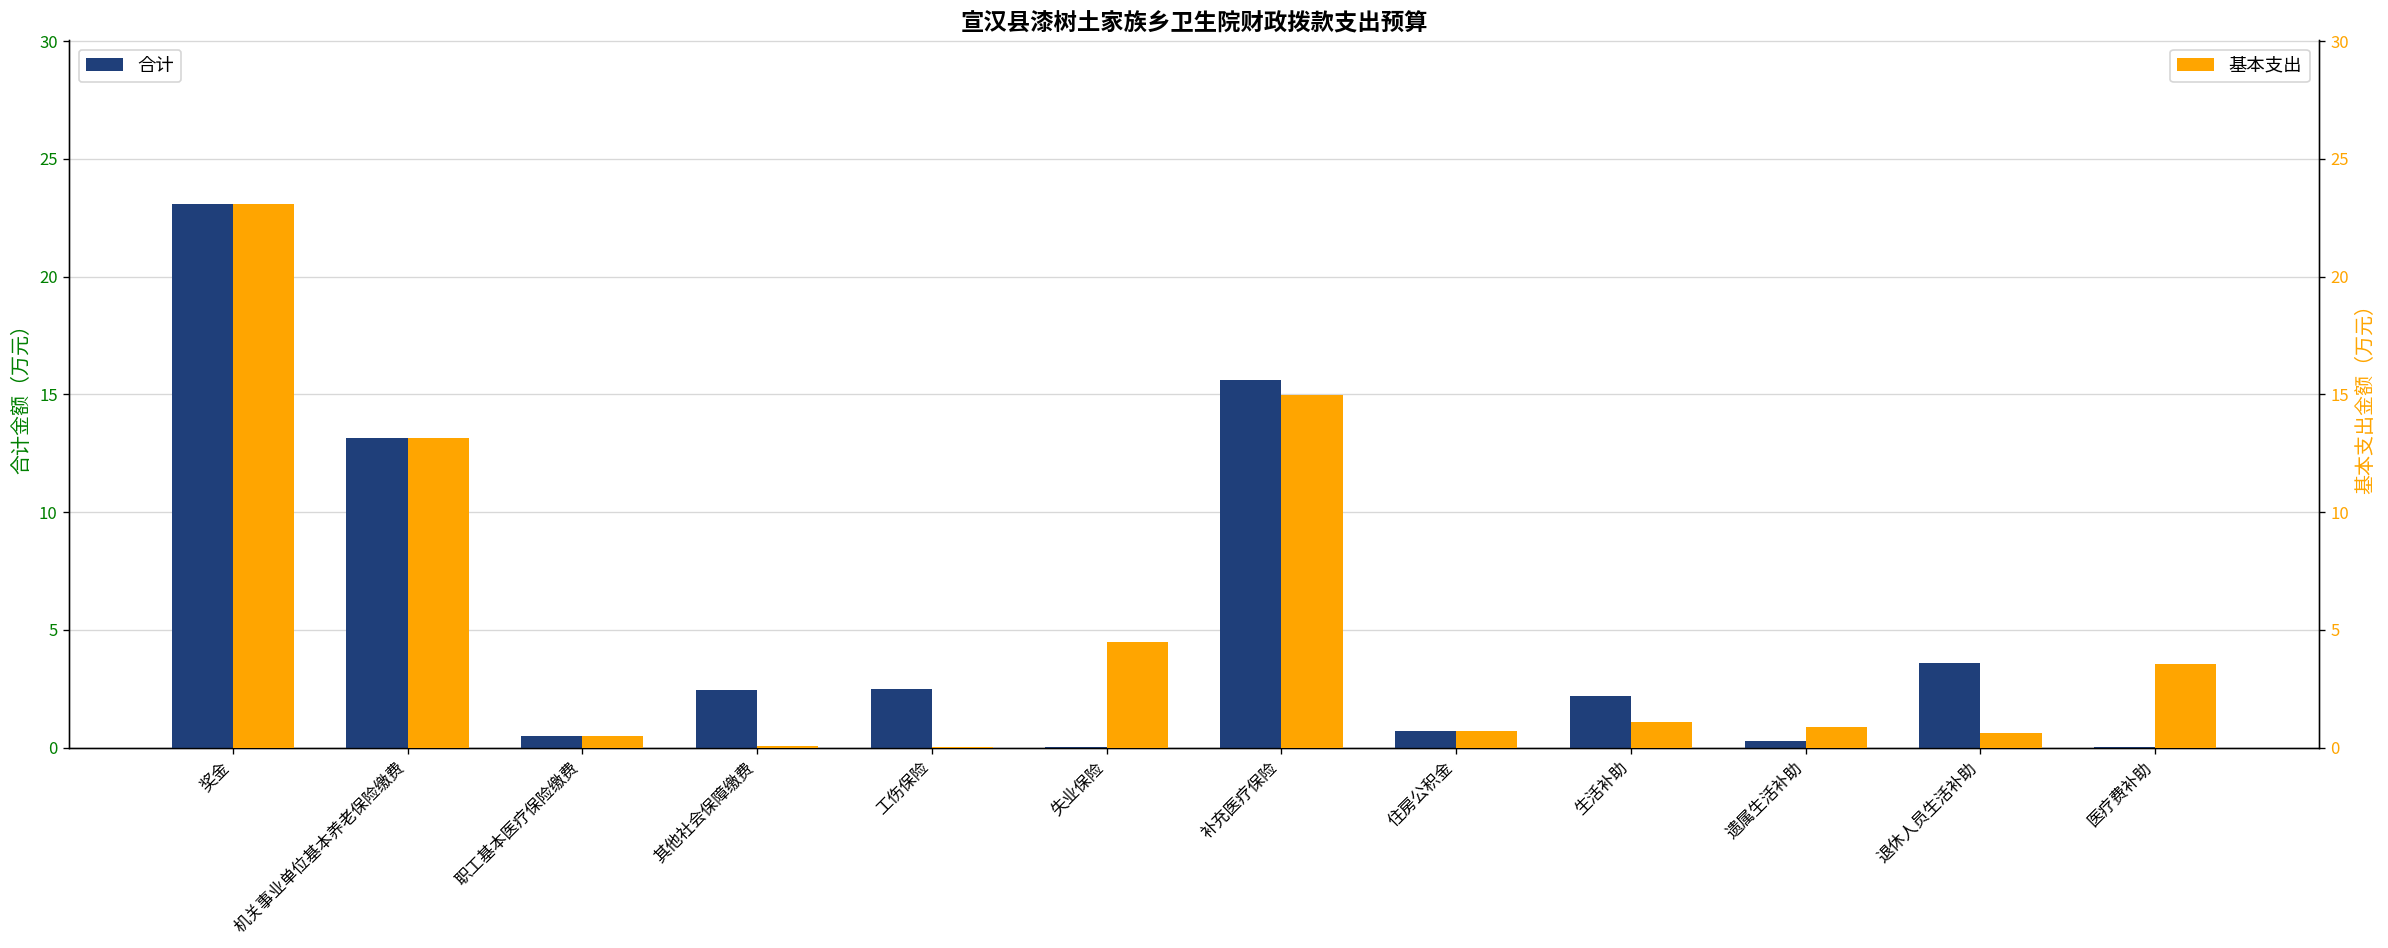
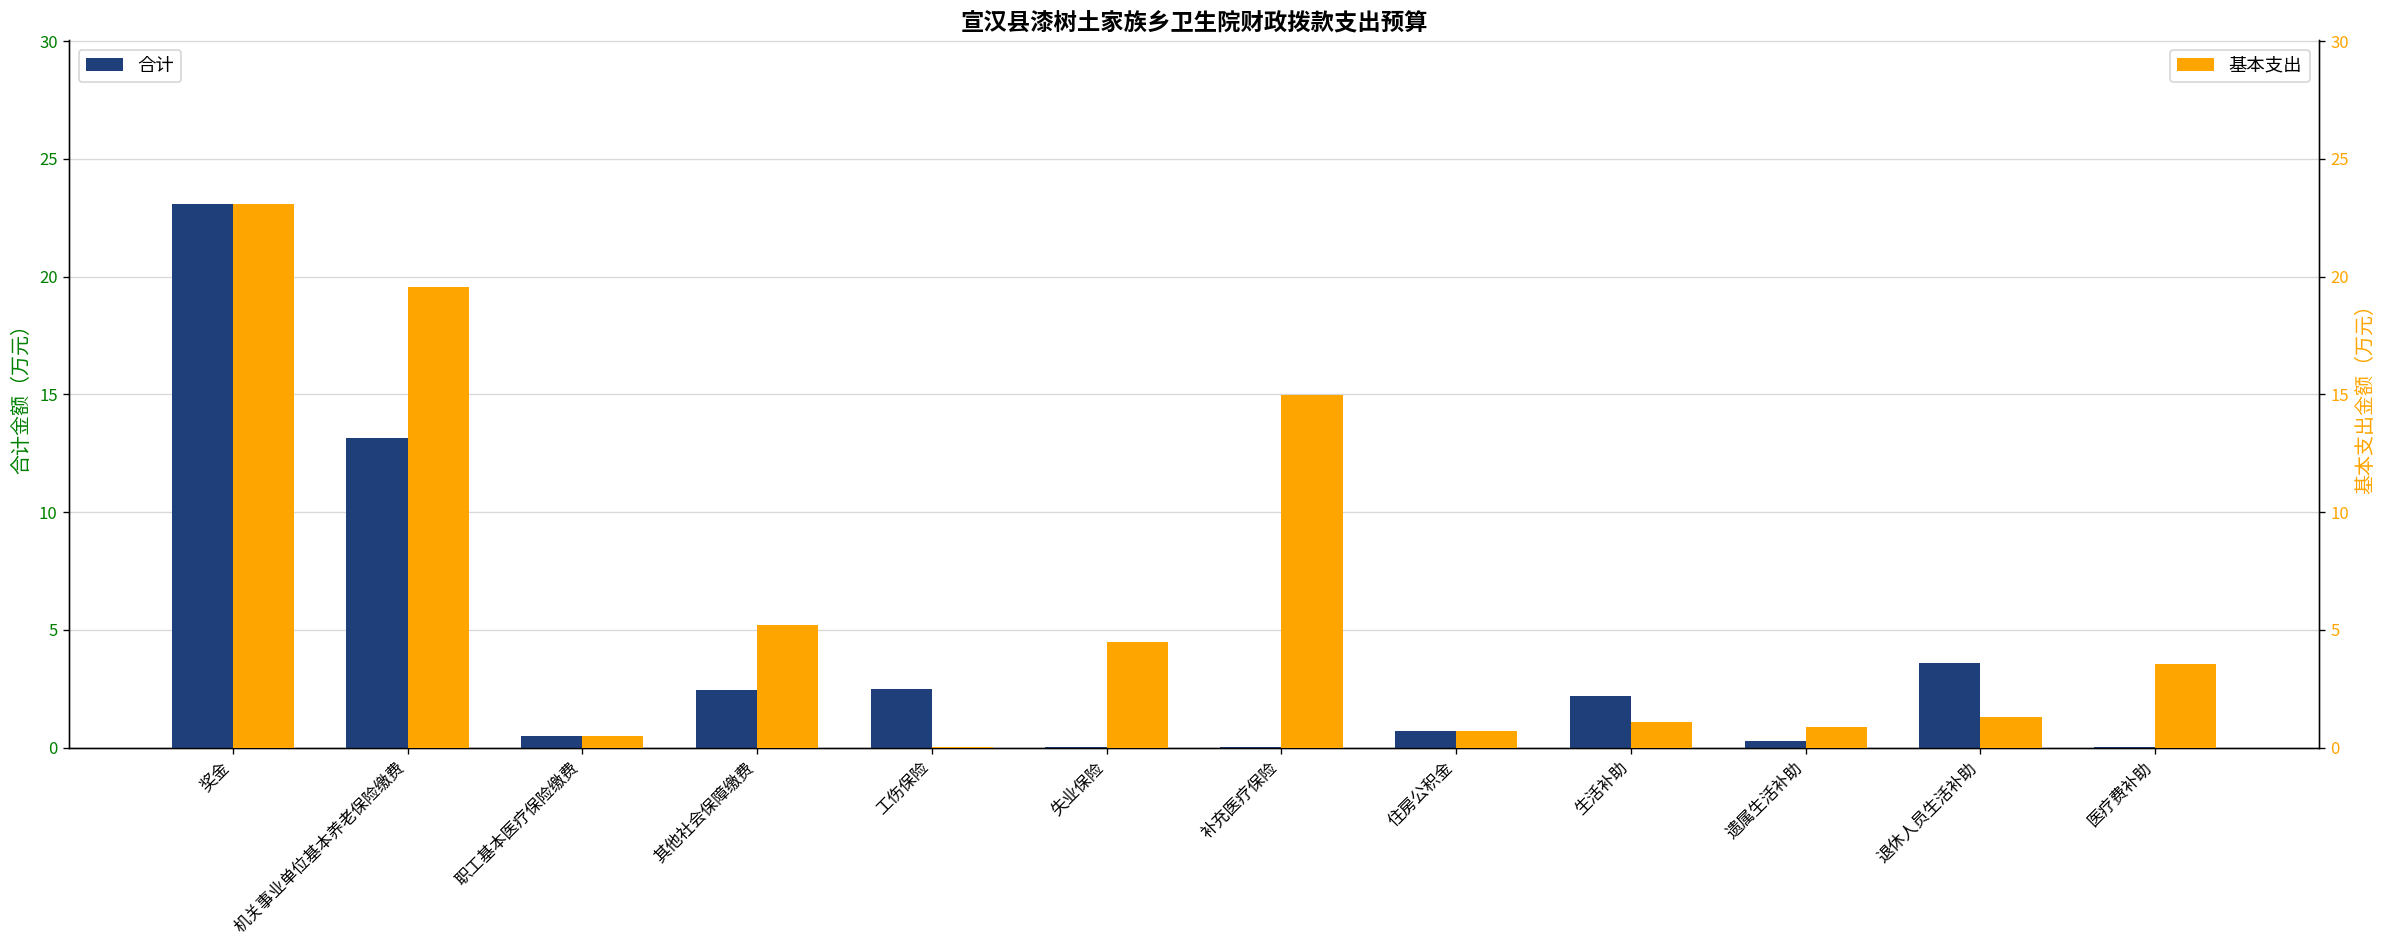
合计, 补充医疗保险: 15.6 -> 0.0
基本支出, 机关事业单位基本养老保险缴费: 13.2 -> 19.6
基本支出, 其他社会保障缴费: 0.1 -> 5.2
基本支出, 退休人员生活补助: 0.6 -> 1.3
